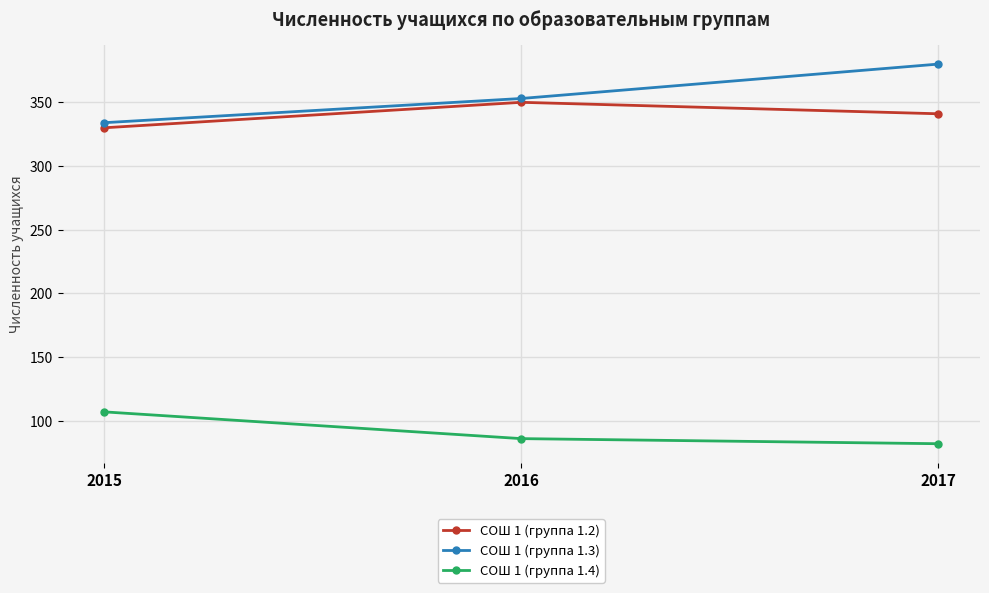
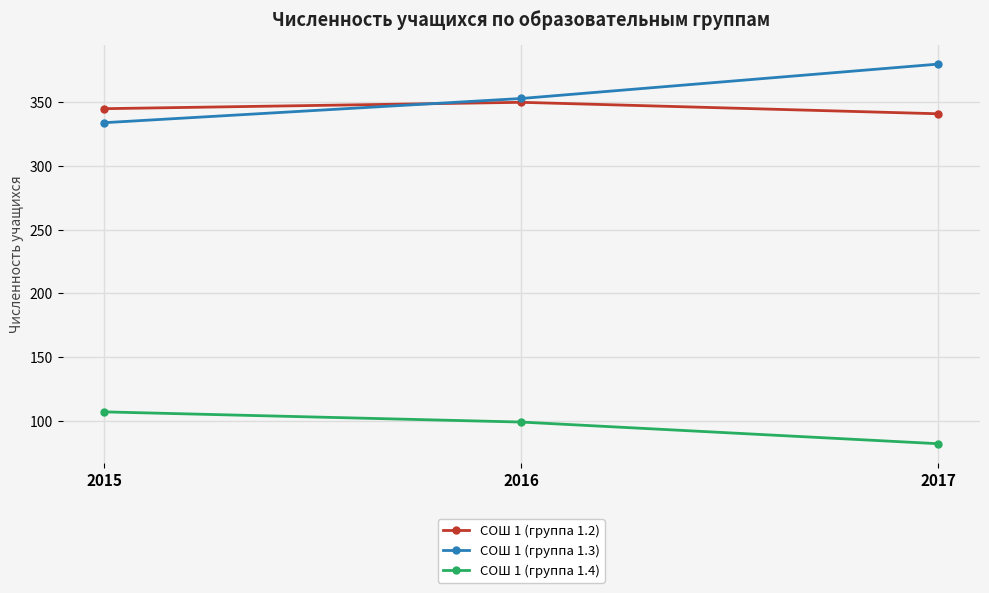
СОШ 1 (группа 1.2), 2015: 330 -> 345
СОШ 1 (группа 1.4), 2016: 86 -> 99
